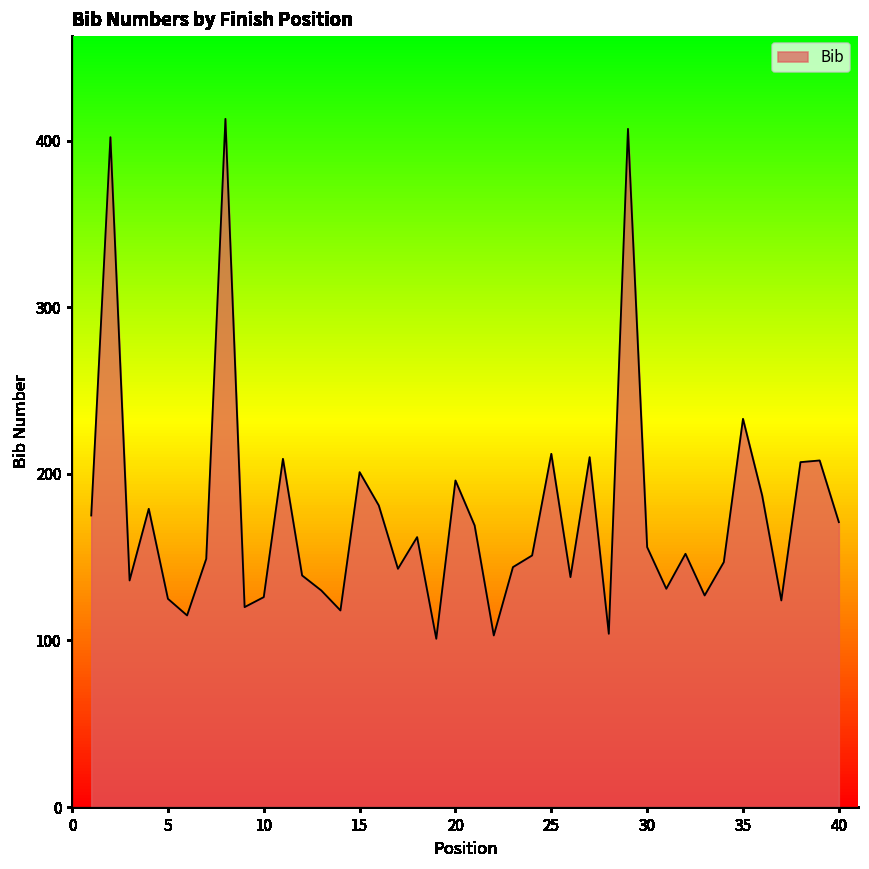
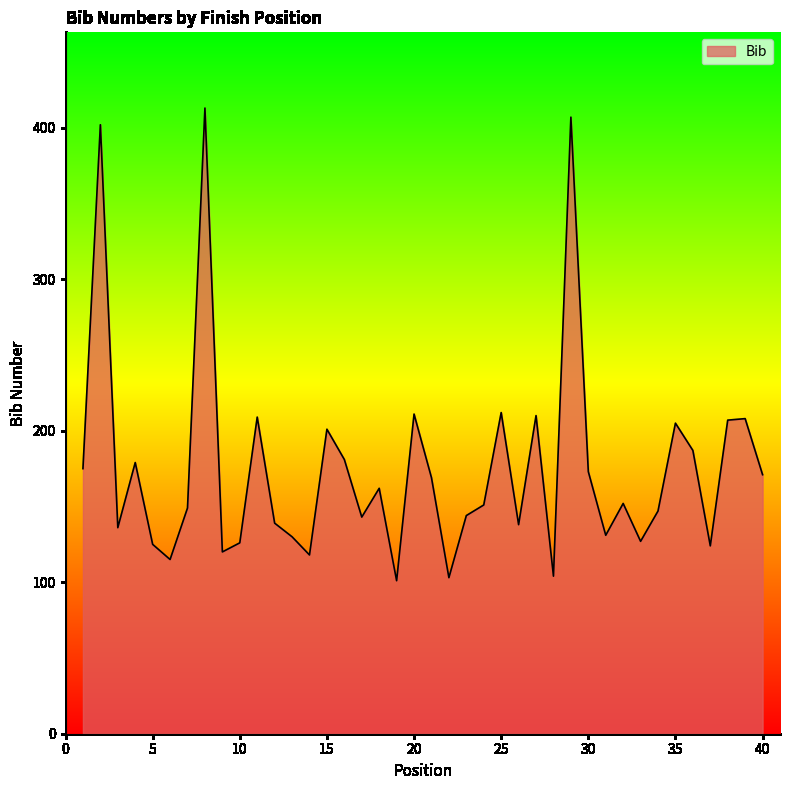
20: 196 -> 211
30: 156 -> 173
35: 233 -> 205
